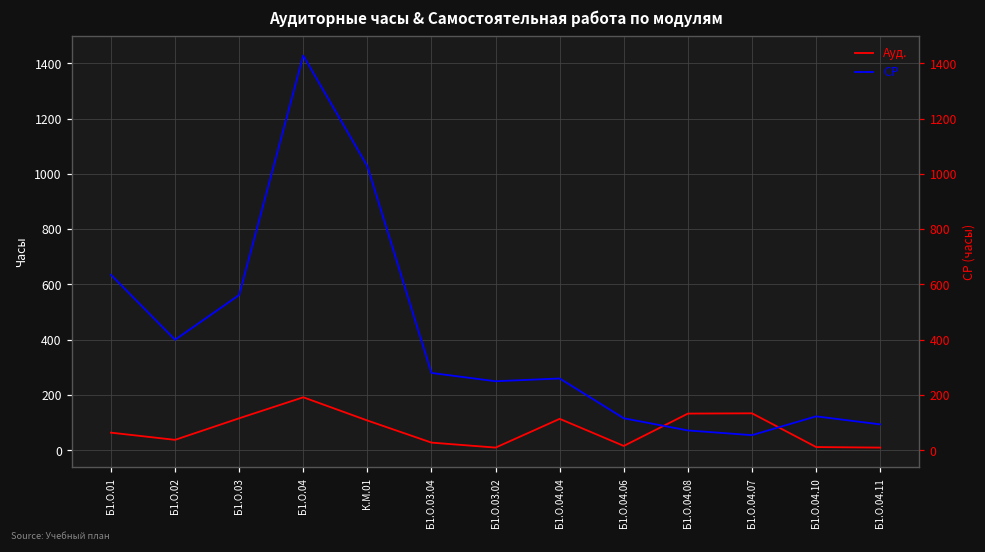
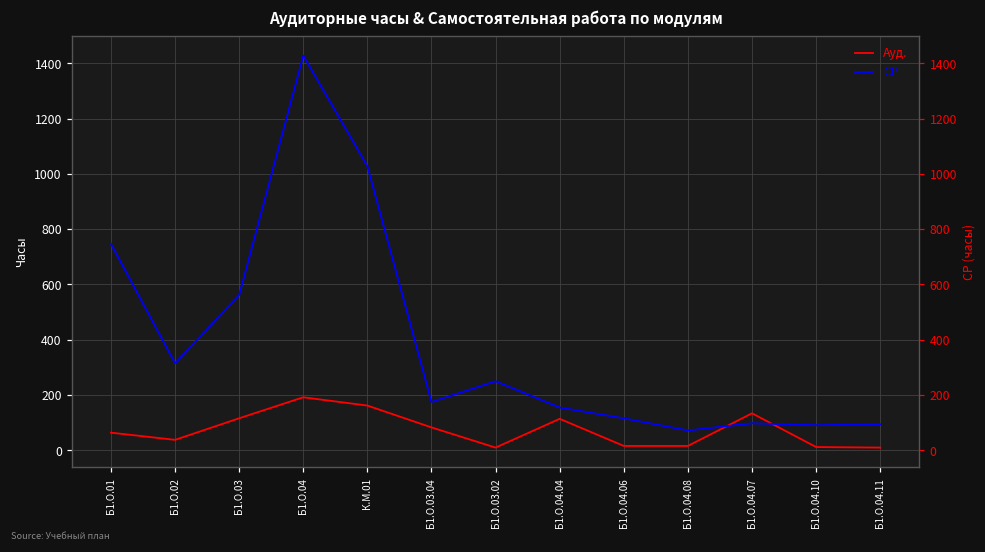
СР, Б1.О.01: 640 -> 750
СР, Б1.О.02: 400 -> 320
Ауд., К.М.01: 110 -> 160
Ауд., Б1.О.03.04: 30 -> 80
СР, Б1.О.03.04: 280 -> 180
СР, Б1.О.04.04: 260 -> 160
Ауд., Б1.О.04.08: 130 -> 20
СР, Б1.О.04.07: 60 -> 100
СР, Б1.О.04.10: 120 -> 90
